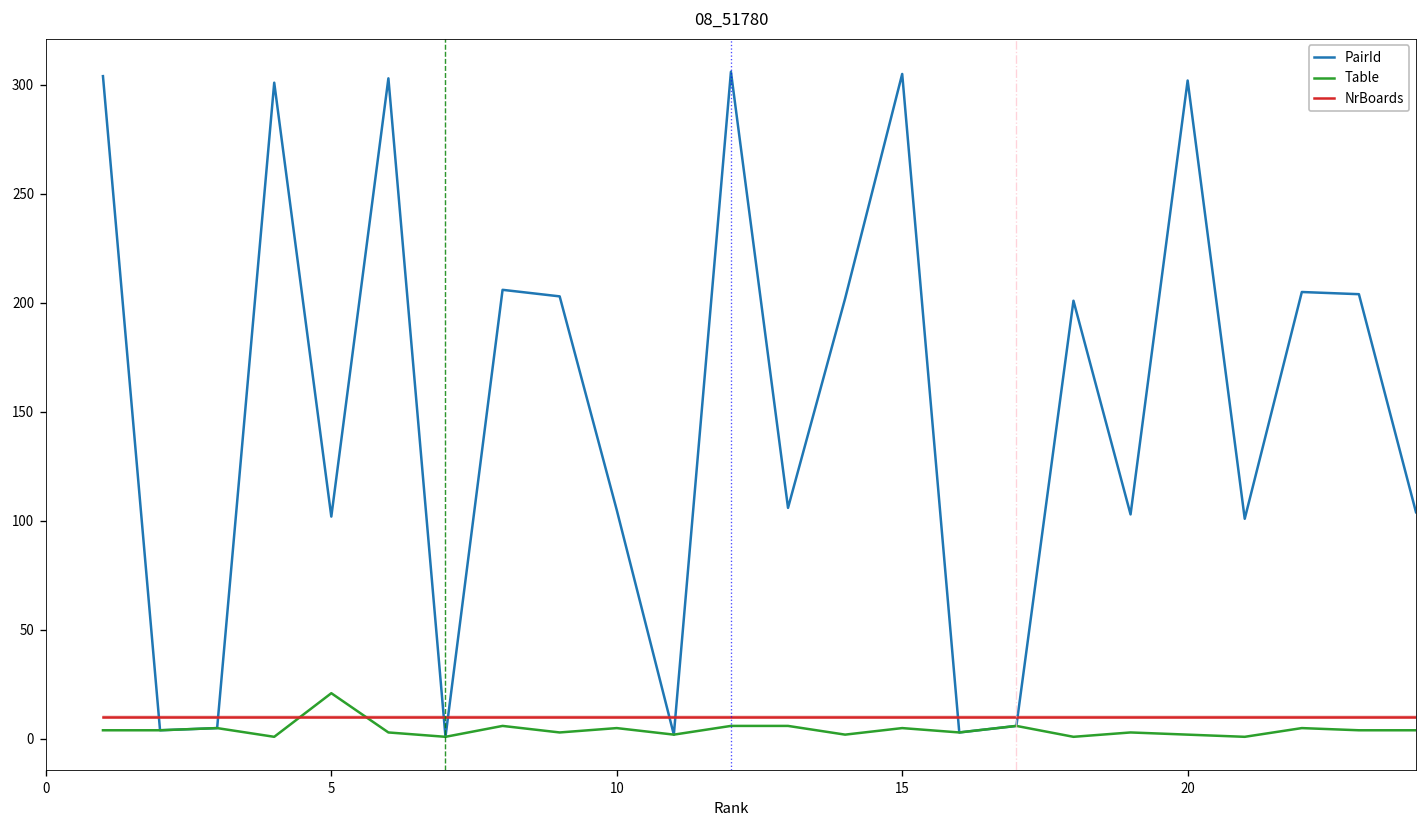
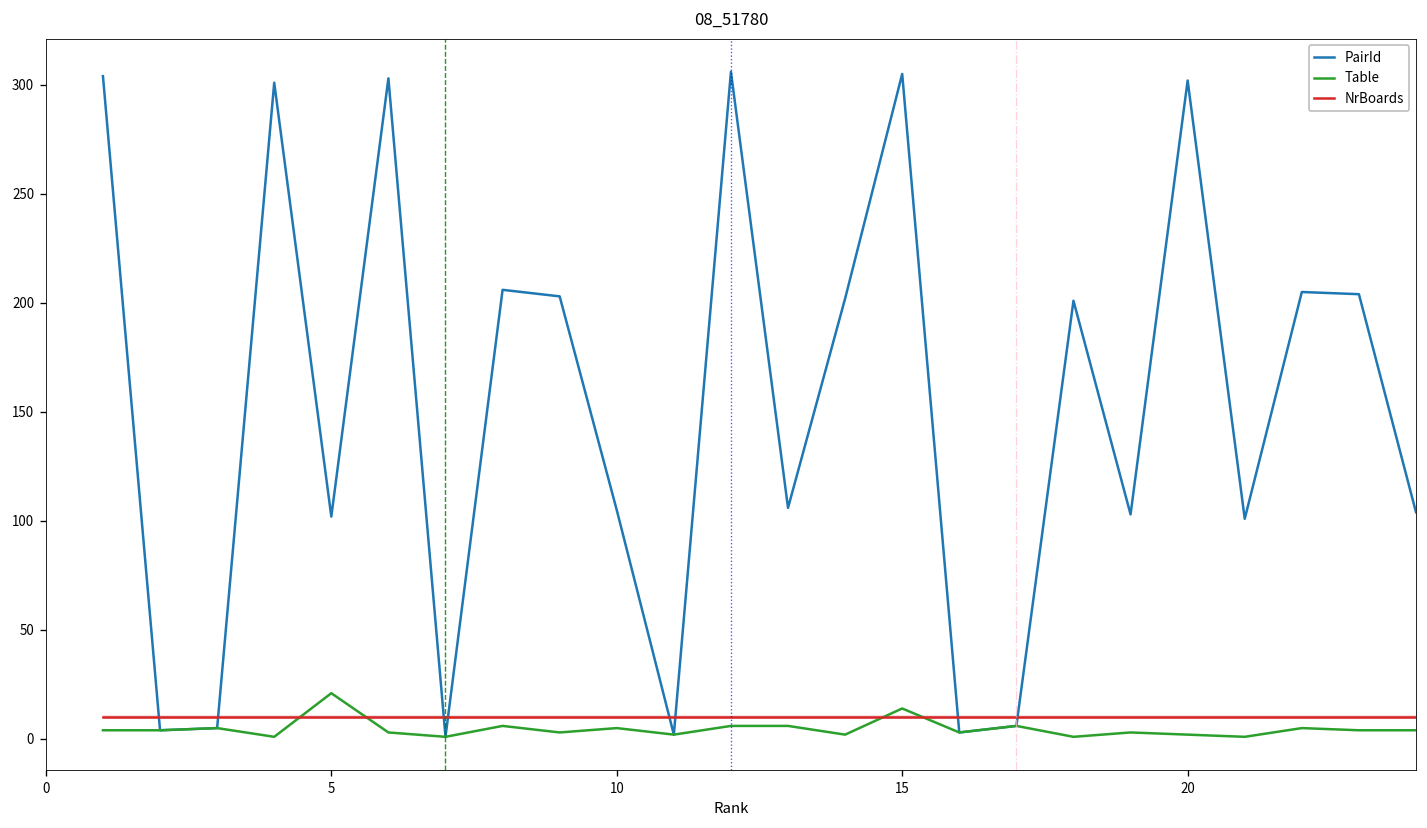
Table, 15: 5 -> 14
